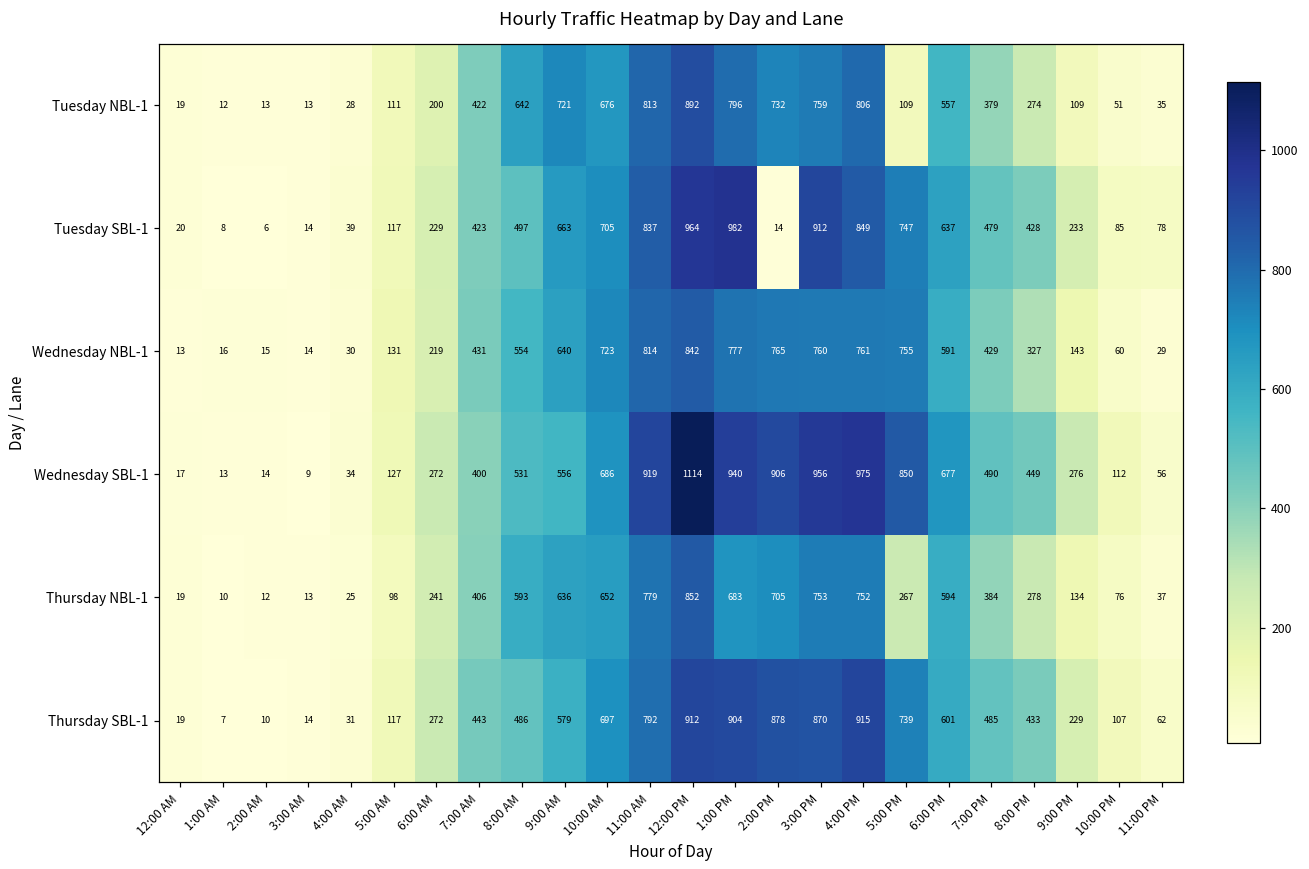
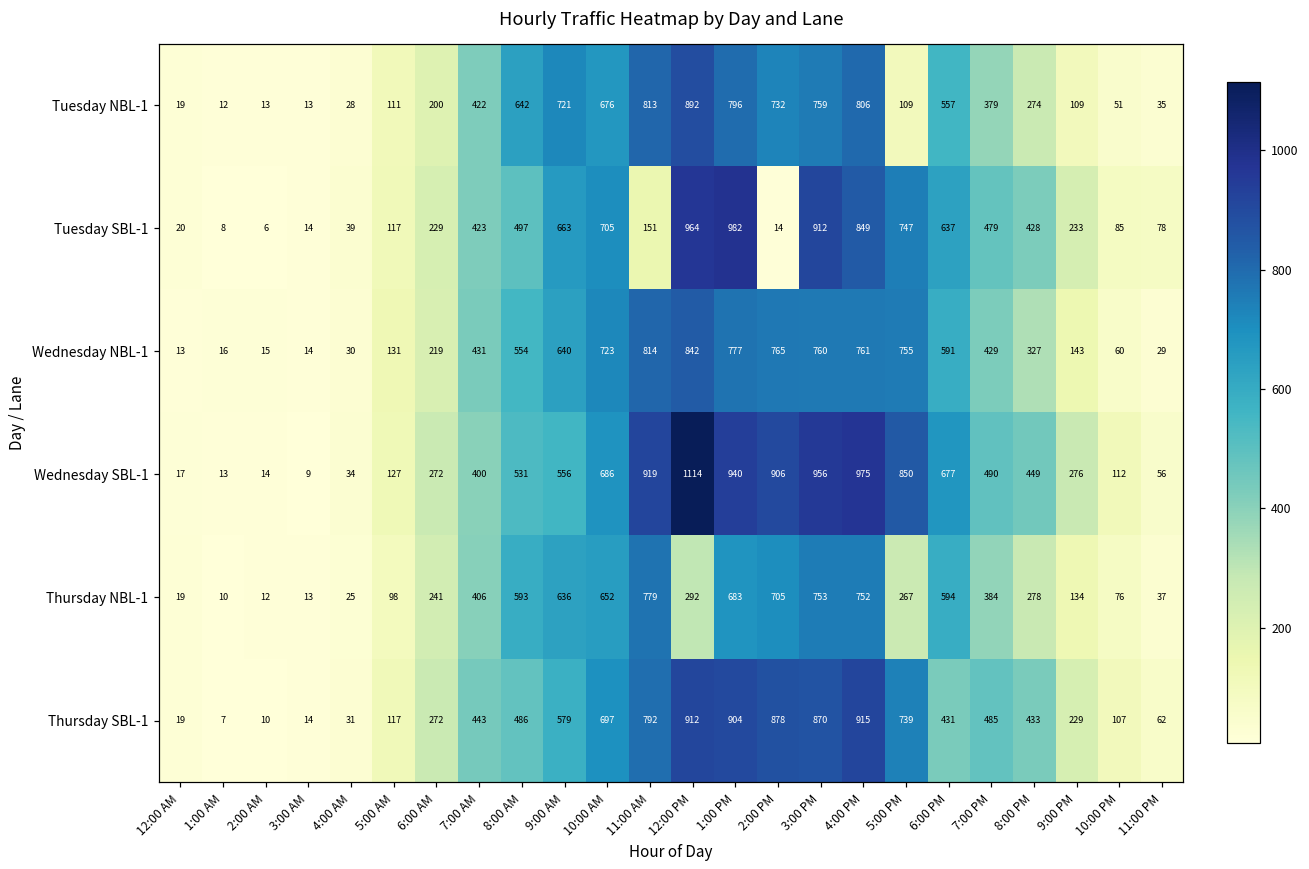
Tuesday SBL-1, 11:00 AM: 837 -> 151
Thursday NBL-1, 12:00 PM: 852 -> 292
Thursday SBL-1, 6:00 PM: 601 -> 431
